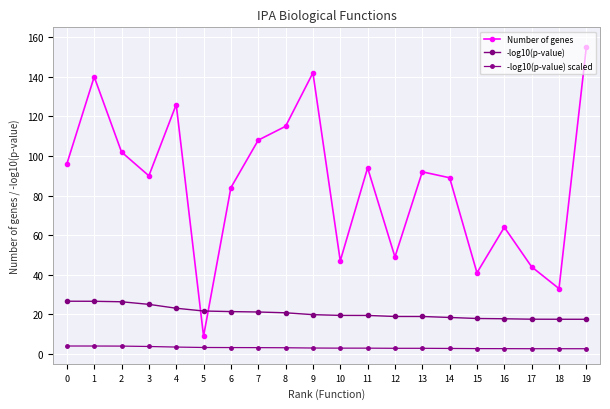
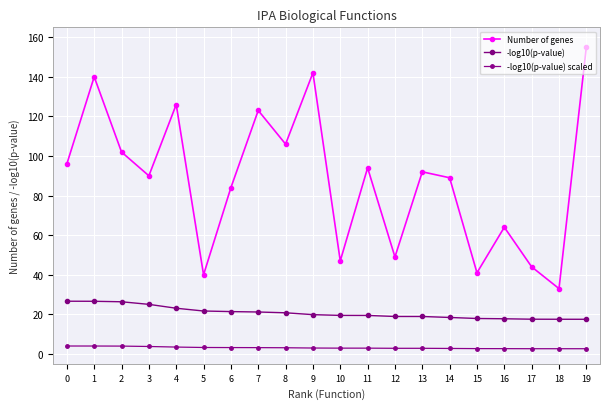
Number of genes, 5: 9 -> 40
Number of genes, 7: 108 -> 123
Number of genes, 8: 115 -> 106
